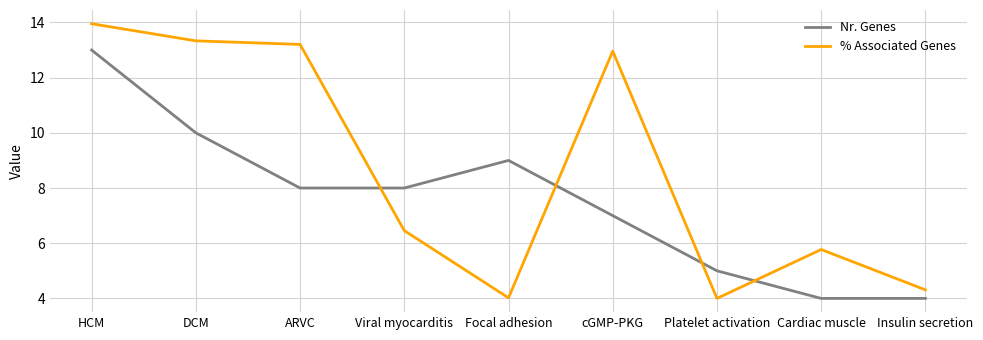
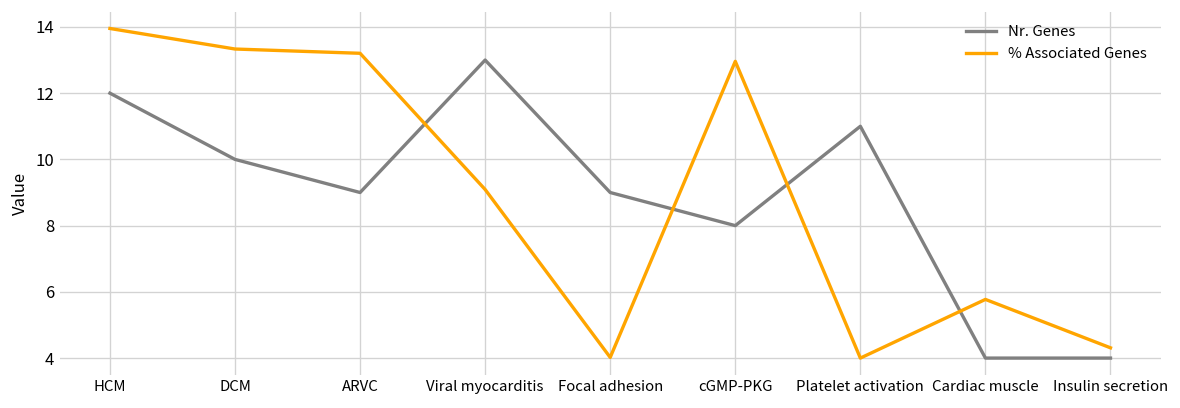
Nr. Genes, HCM: 13 -> 12
Nr. Genes, ARVC: 8 -> 9
Nr. Genes, Viral myocarditis: 8 -> 13
% Associated Genes, Viral myocarditis: 6.5 -> 9.1
Nr. Genes, cGMP-PKG: 7 -> 8
Nr. Genes, Platelet activation: 5 -> 11
